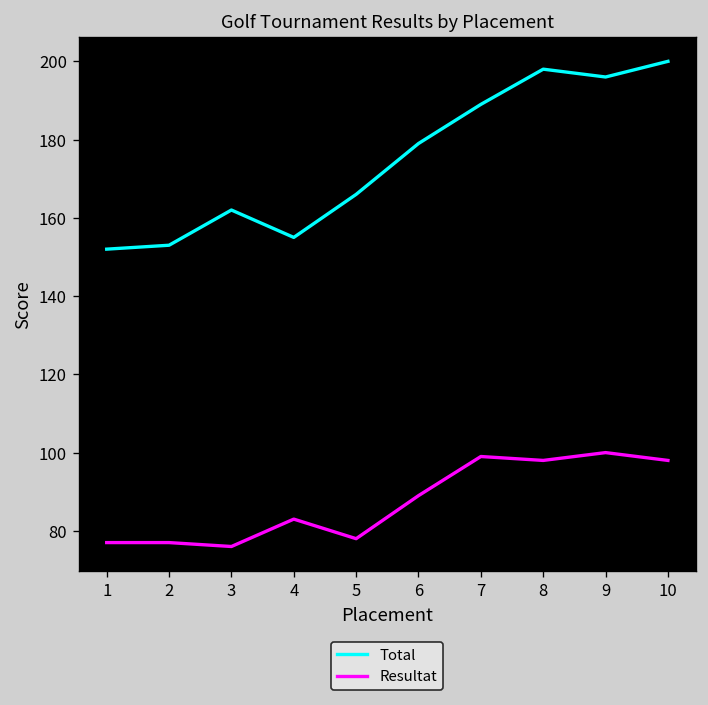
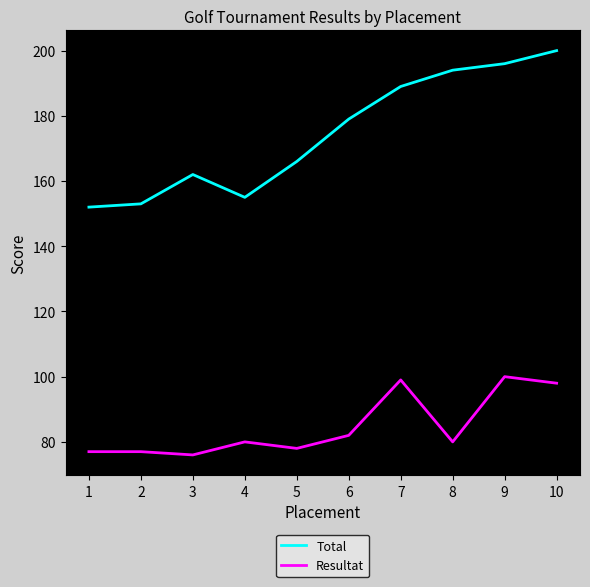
Resultat, 4: 83 -> 80
Resultat, 6: 89 -> 82
Total, 8: 198 -> 194
Resultat, 8: 98 -> 80
